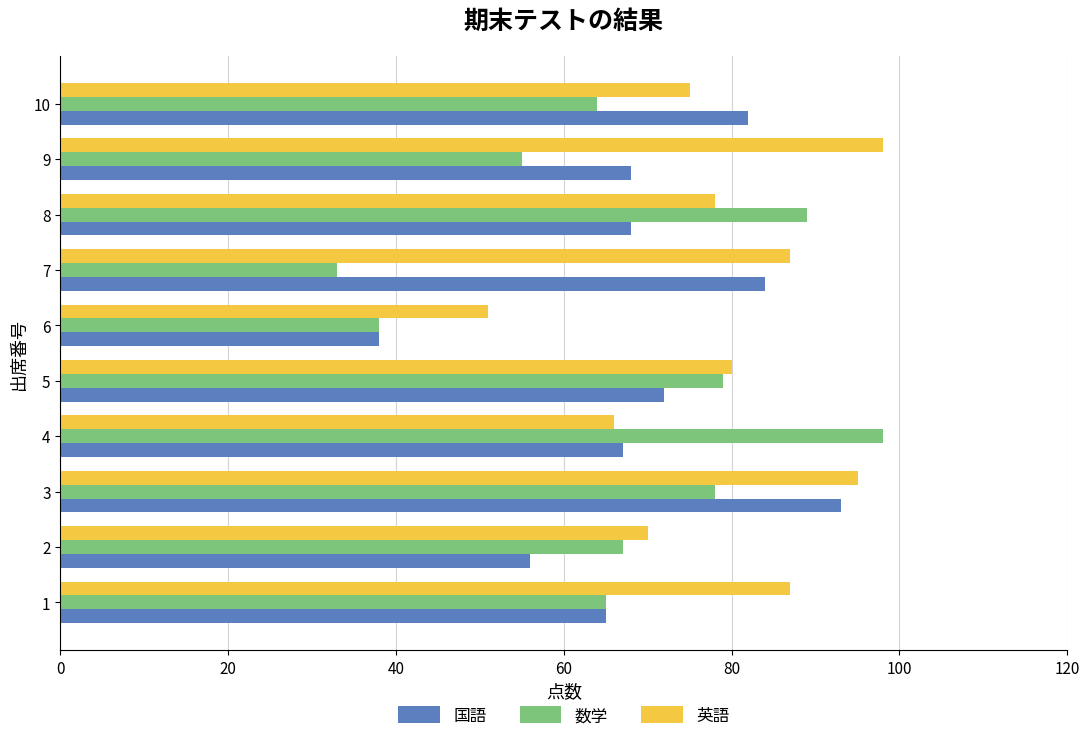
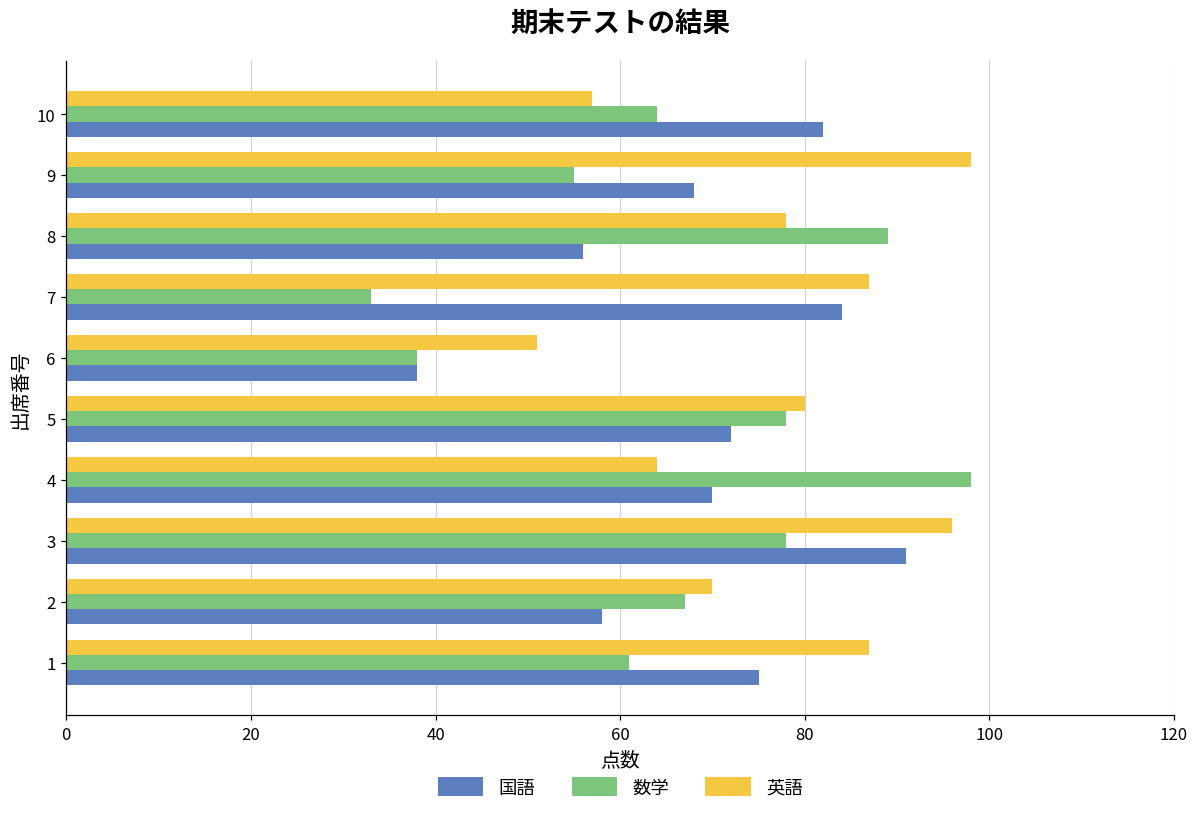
英語, 10: 75 -> 57
国語, 8: 68 -> 56
数学, 5: 79 -> 78
英語, 4: 66 -> 64
国語, 4: 67 -> 70
英語, 3: 95 -> 96
国語, 3: 93 -> 91
国語, 2: 56 -> 58
数学, 1: 65 -> 61
国語, 1: 65 -> 75
